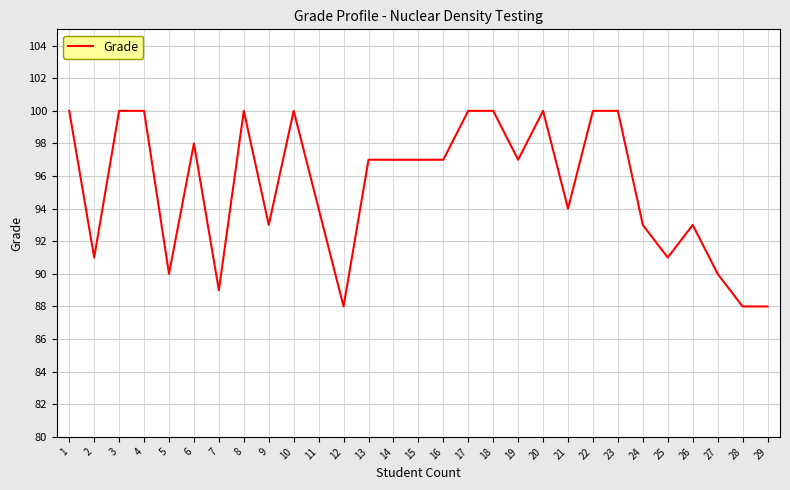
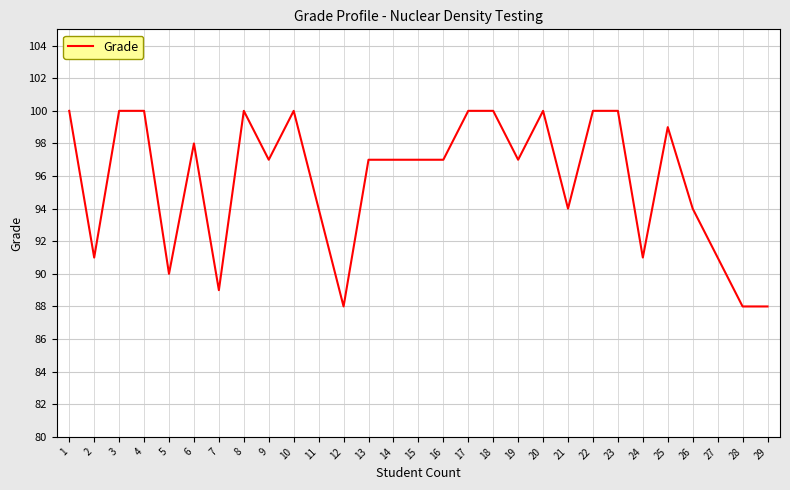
9: 93 -> 97
24: 93 -> 91
25: 91 -> 99
26: 93 -> 94
27: 90 -> 91
